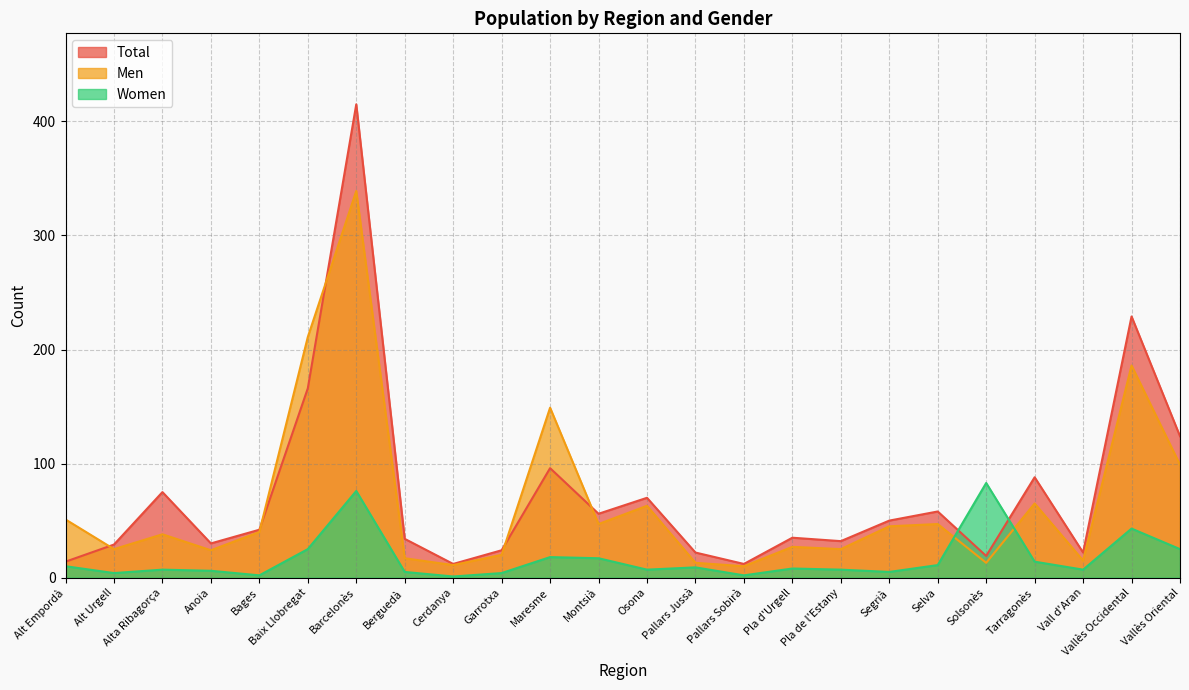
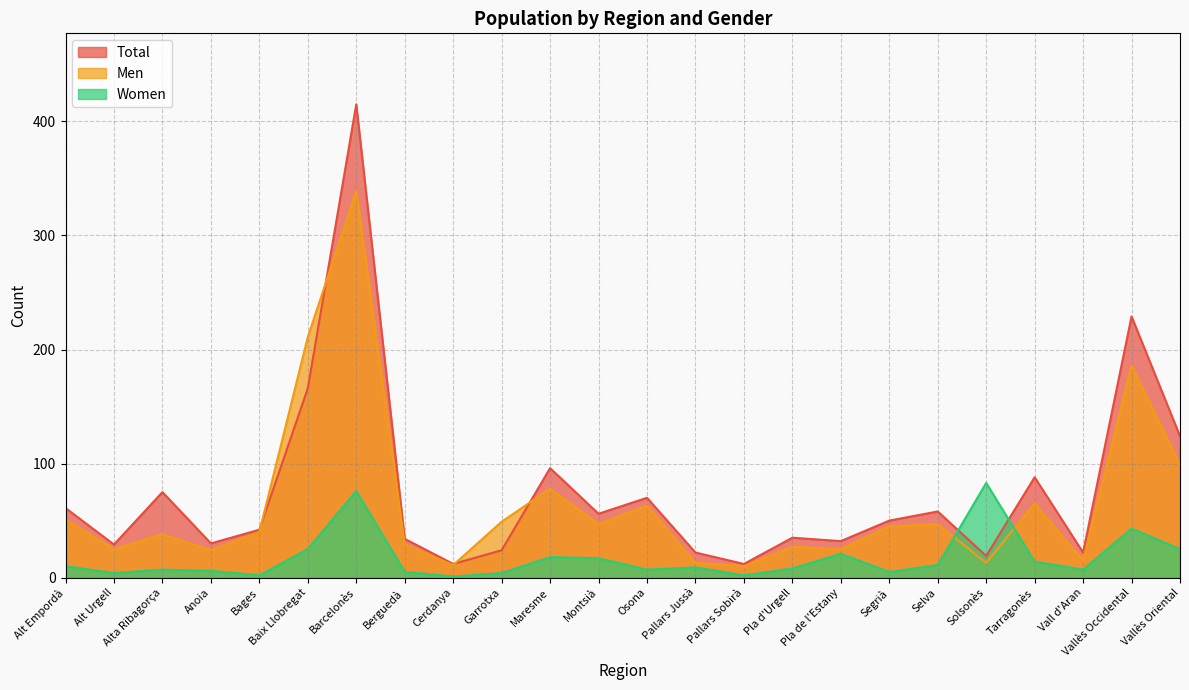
Total, Alt Empordà: 14 -> 61
Men, Berguedà: 17 -> 29
Men, Garrotxa: 20 -> 49
Men, Maresme: 149 -> 78
Women, Pla de l'Estany: 7 -> 21
